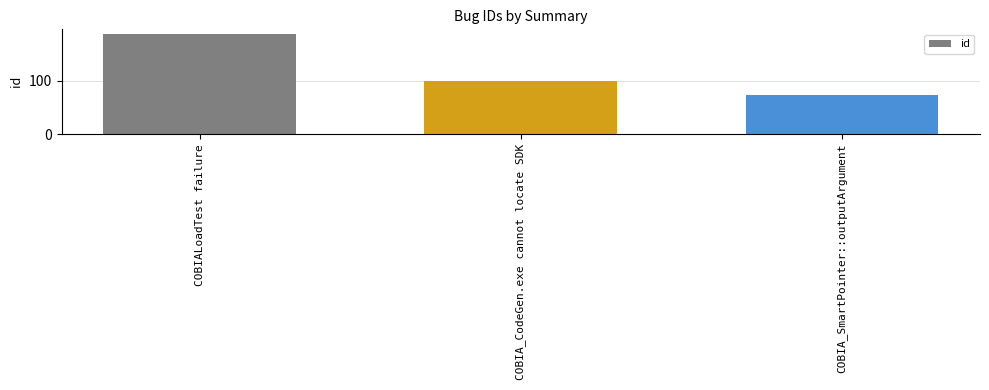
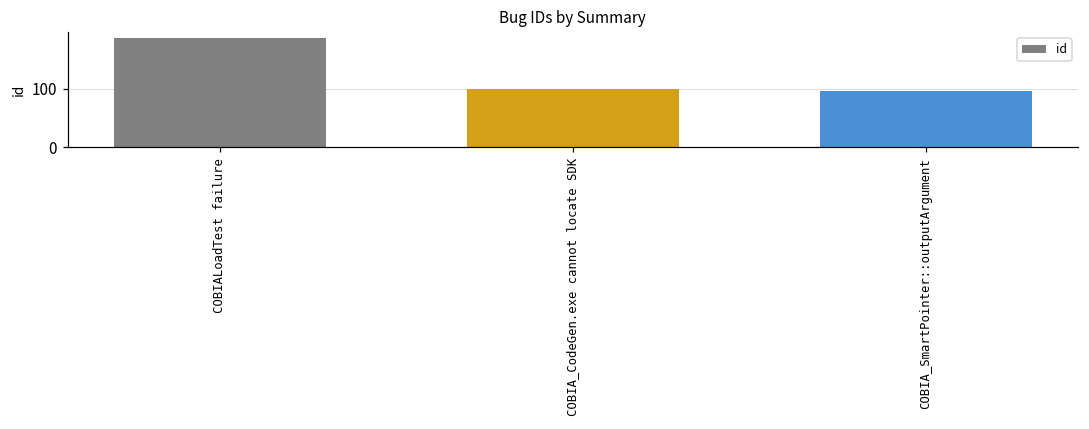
COBIA_SmartPointer::outputArgument: 70 -> 100
